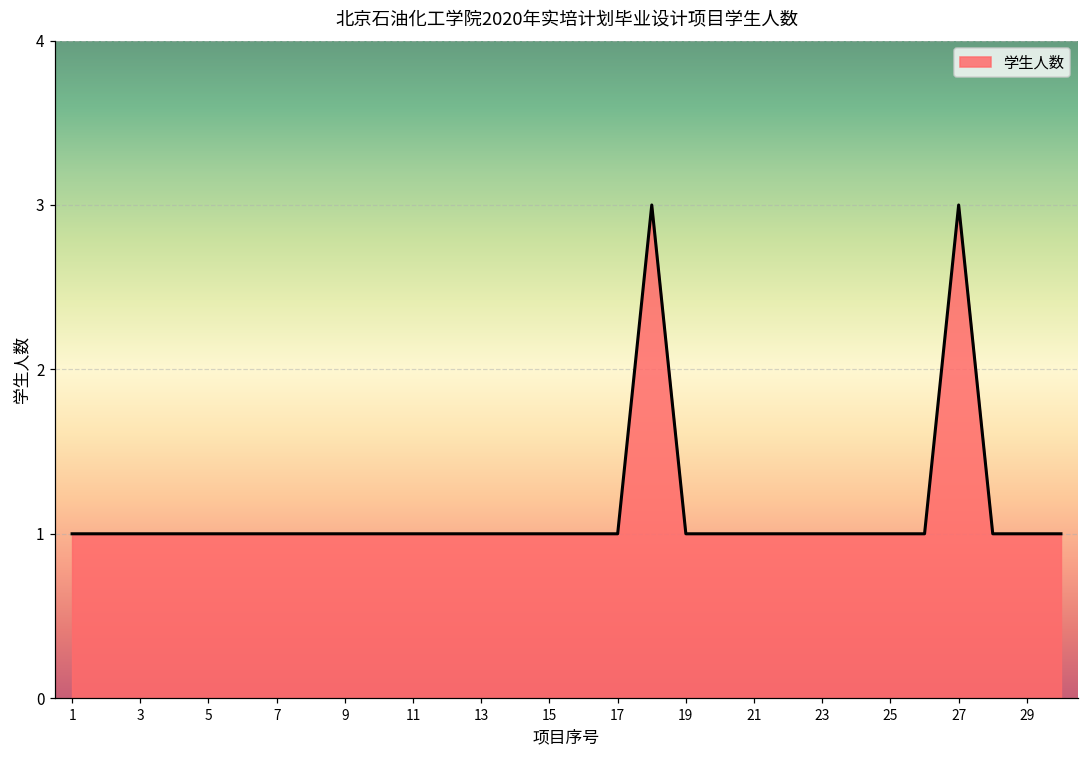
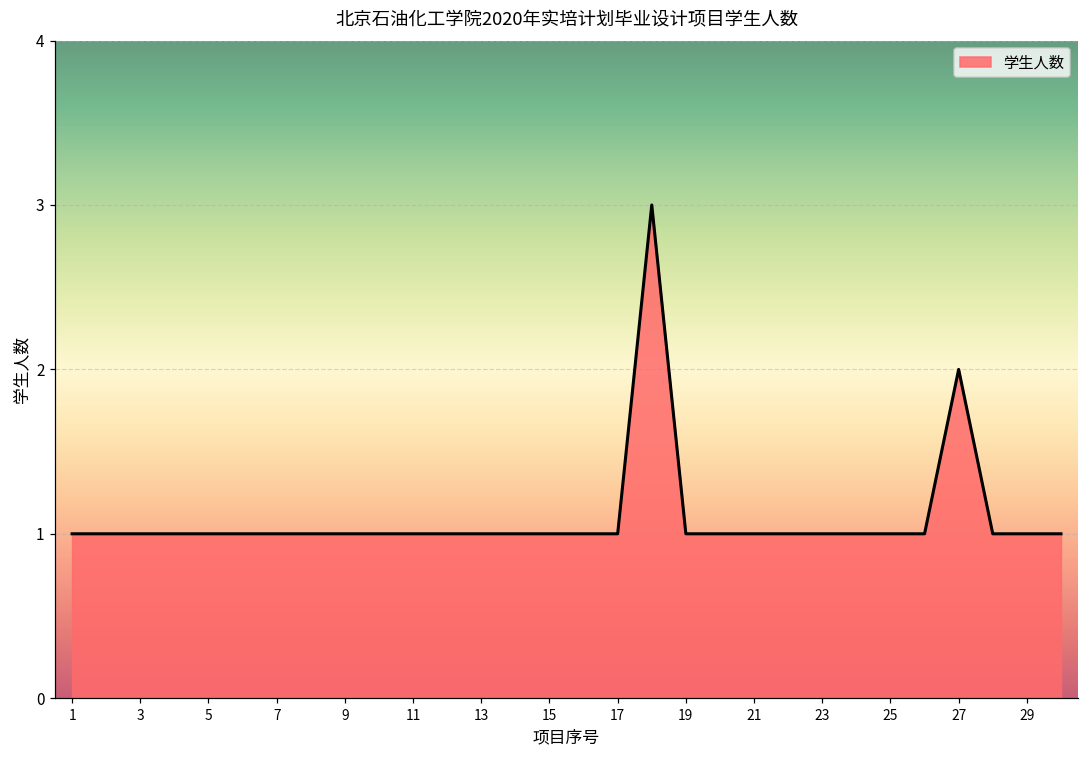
27: 3 -> 2
